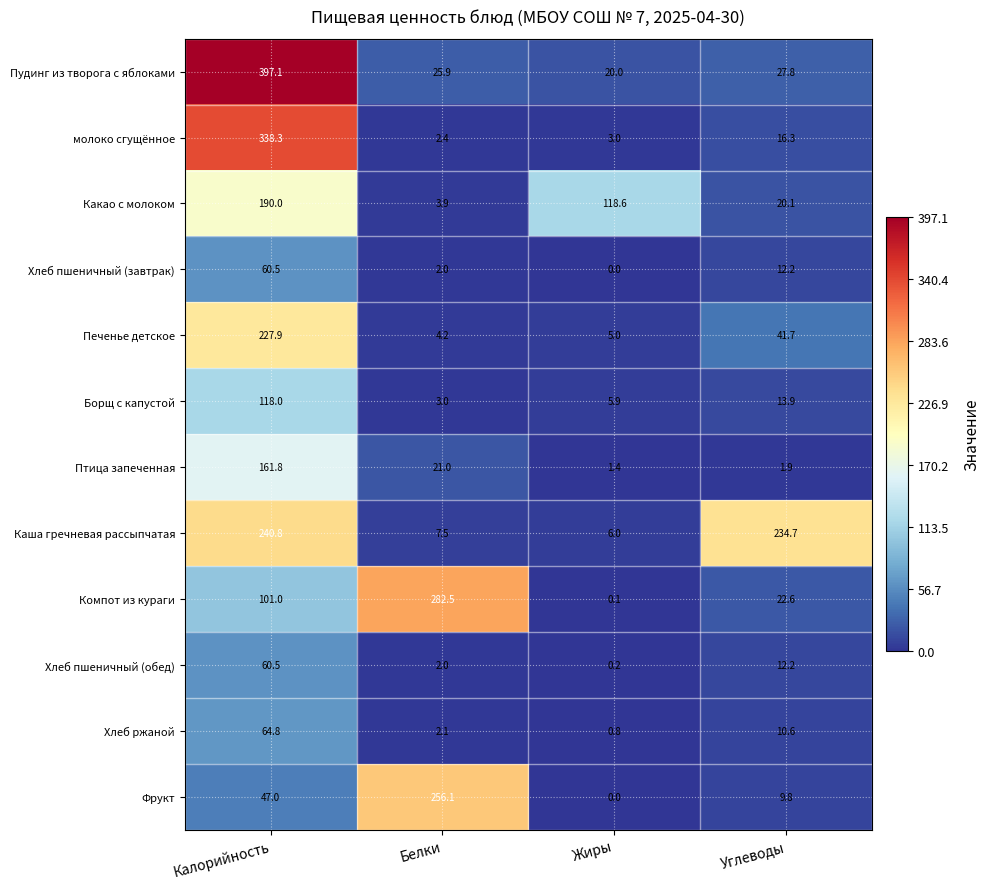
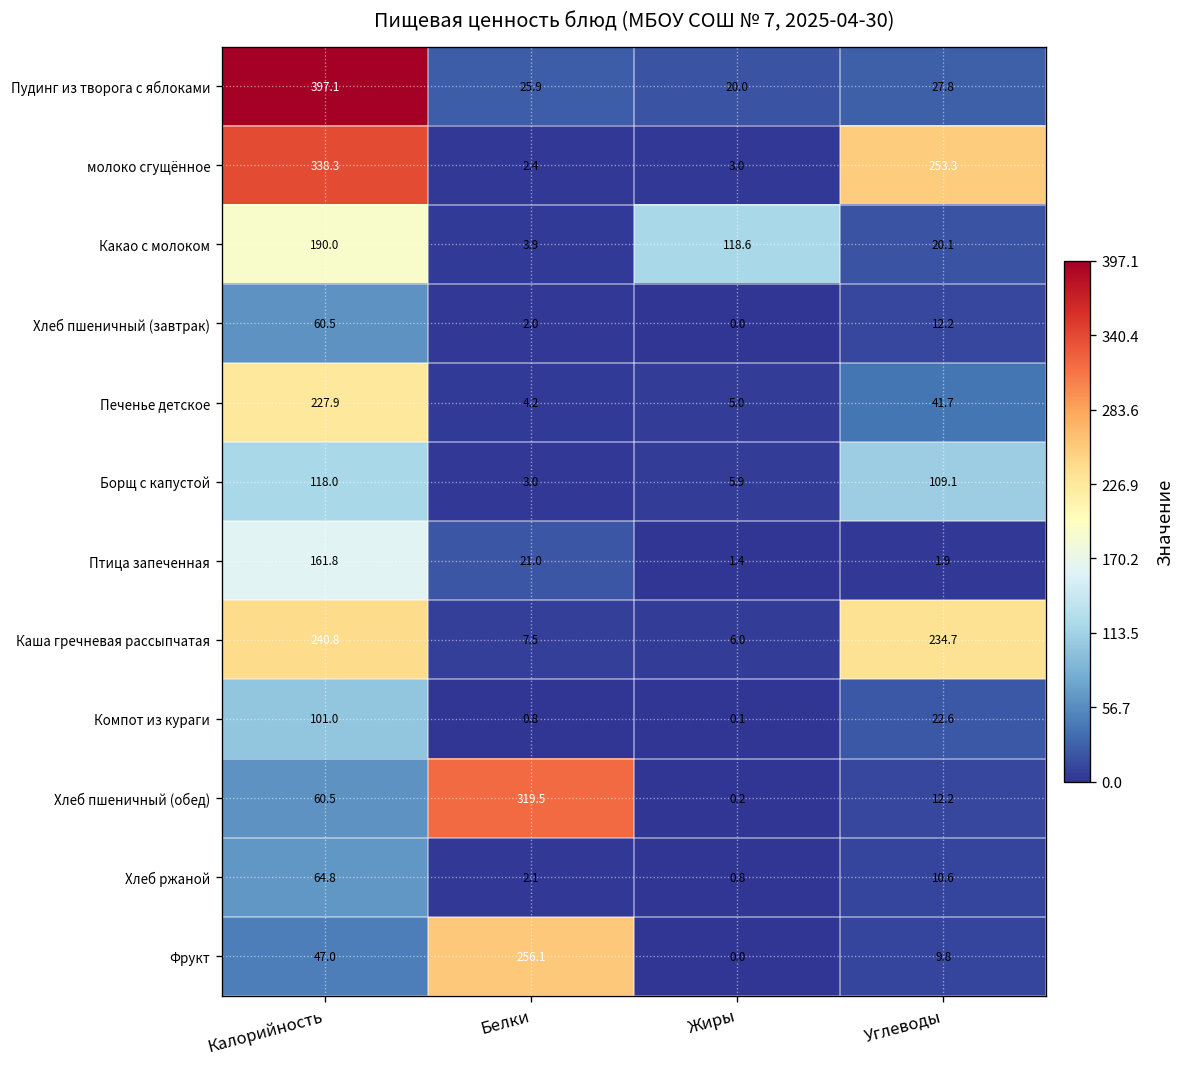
молоко сгущённое, Углеводы: 16.3 -> 253.3
Борщ с капустой, Углеводы: 13.9 -> 109.1
Компот из кураги, Белки: 282.5 -> 0.8
Хлеб пшеничный (обед), Белки: 2.0 -> 319.5
